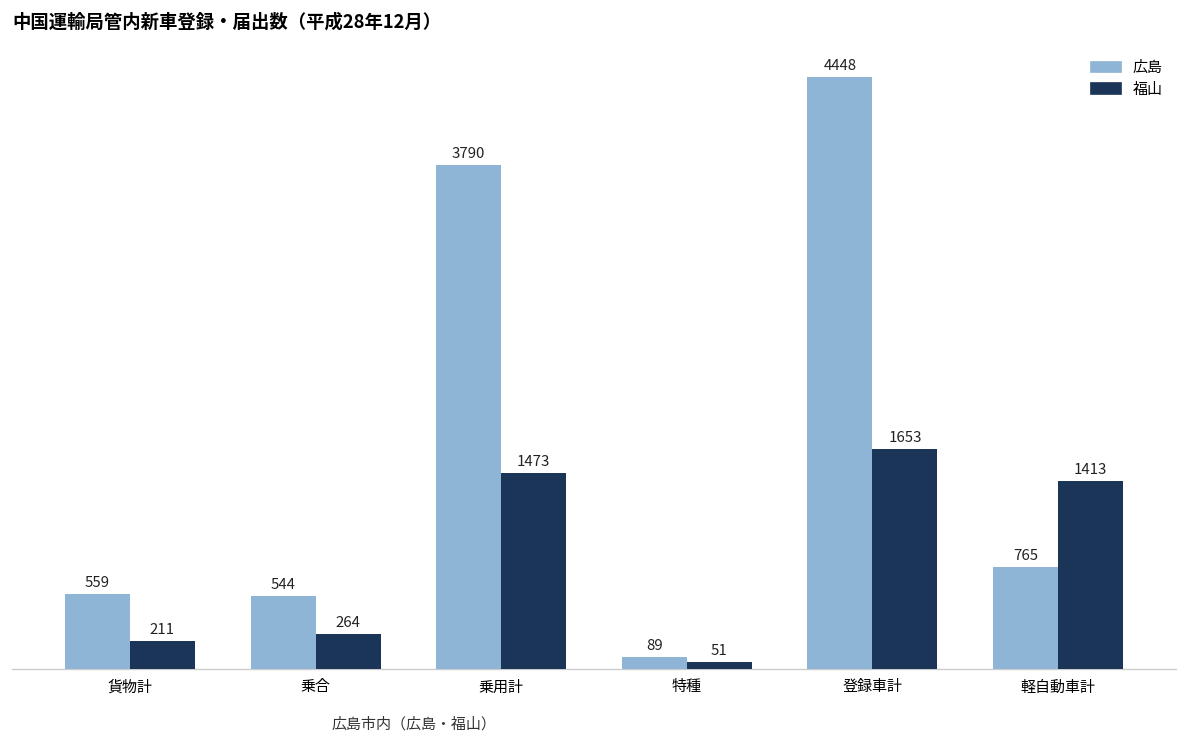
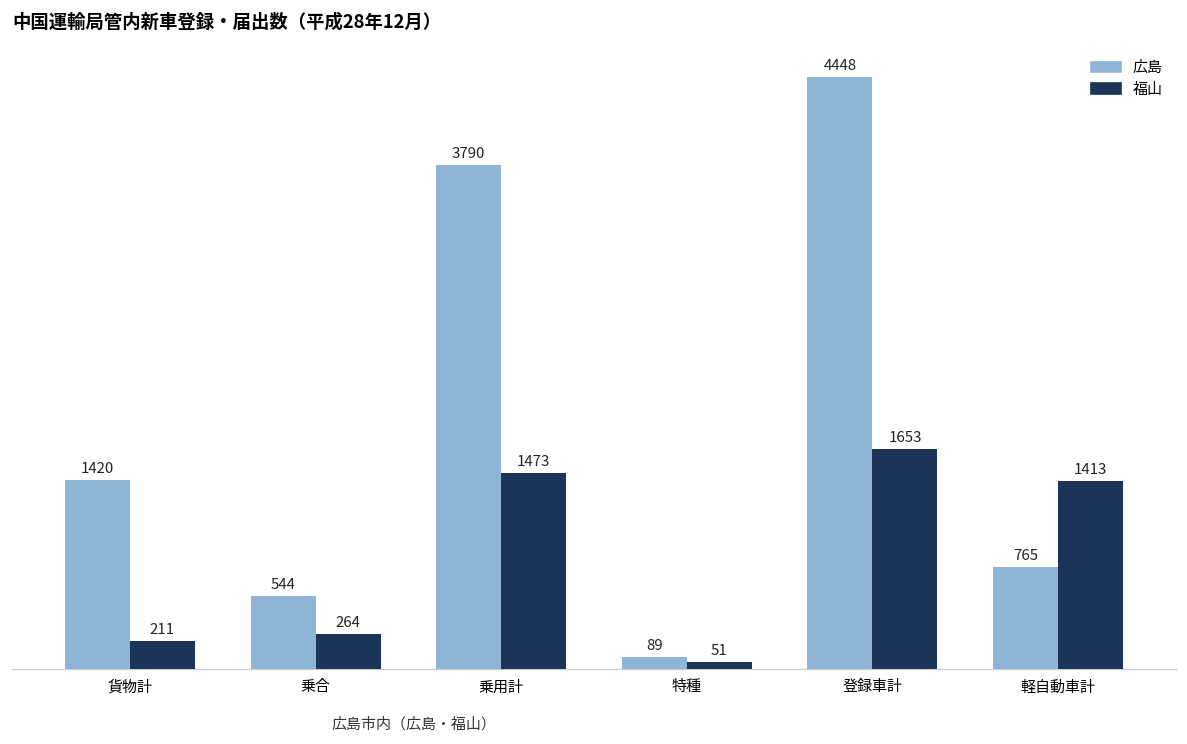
広島, 貨物計: 559 -> 1420
